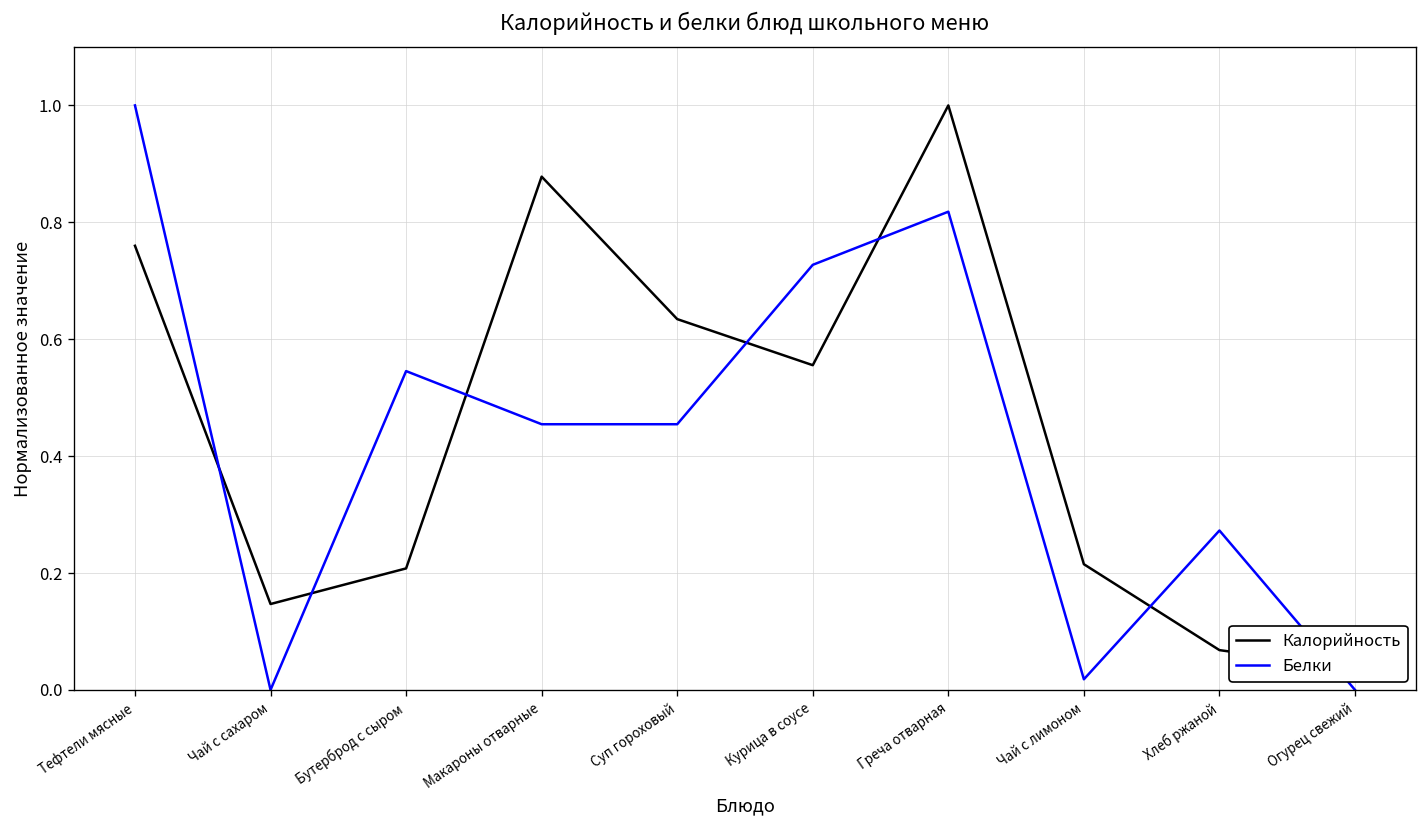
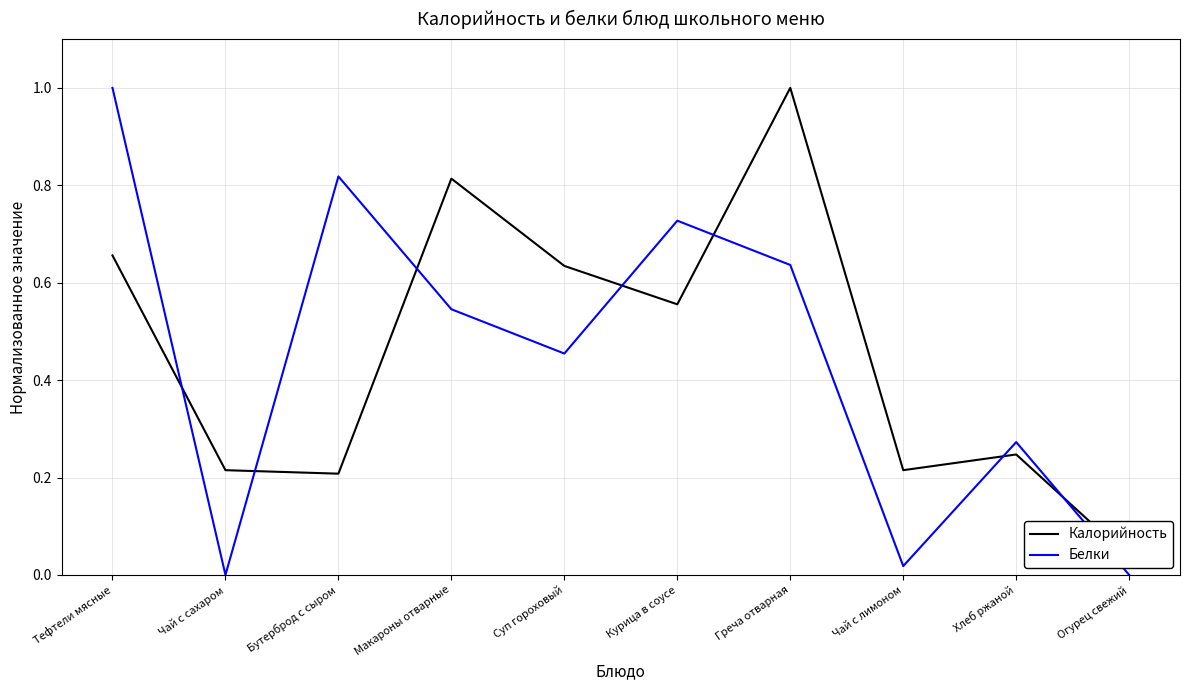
Калорийность, Тефтели мясные: 0.76 -> 0.66
Калорийность, Чай с сахаром: 0.15 -> 0.22
Белки, Бутерброд с сыром: 0.55 -> 0.82
Калорийность, Макароны отварные: 0.88 -> 0.81
Белки, Макароны отварные: 0.45 -> 0.55
Белки, Греча отварная: 0.82 -> 0.64
Калорийность, Хлеб ржаной: 0.07 -> 0.25
